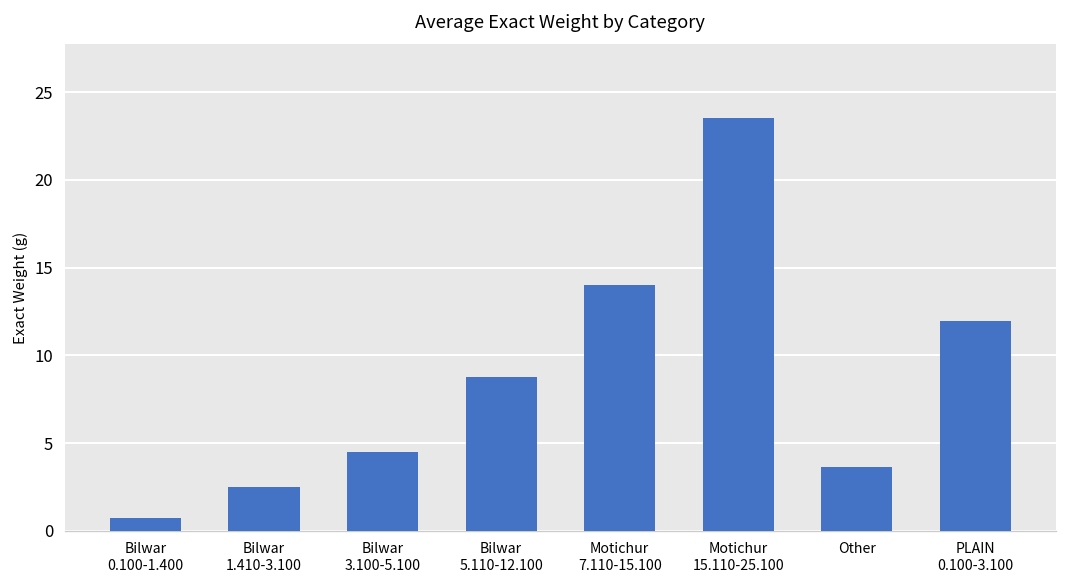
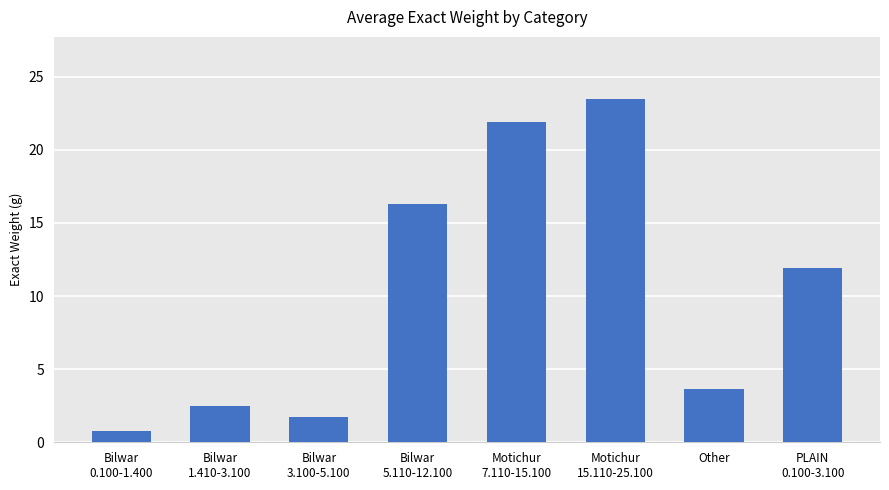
Bilwar 3.100-5.100: 4.5 -> 1.7
Bilwar 5.110-12.100: 8.8 -> 16.3
Motichur 7.110-15.100: 14.0 -> 21.9
